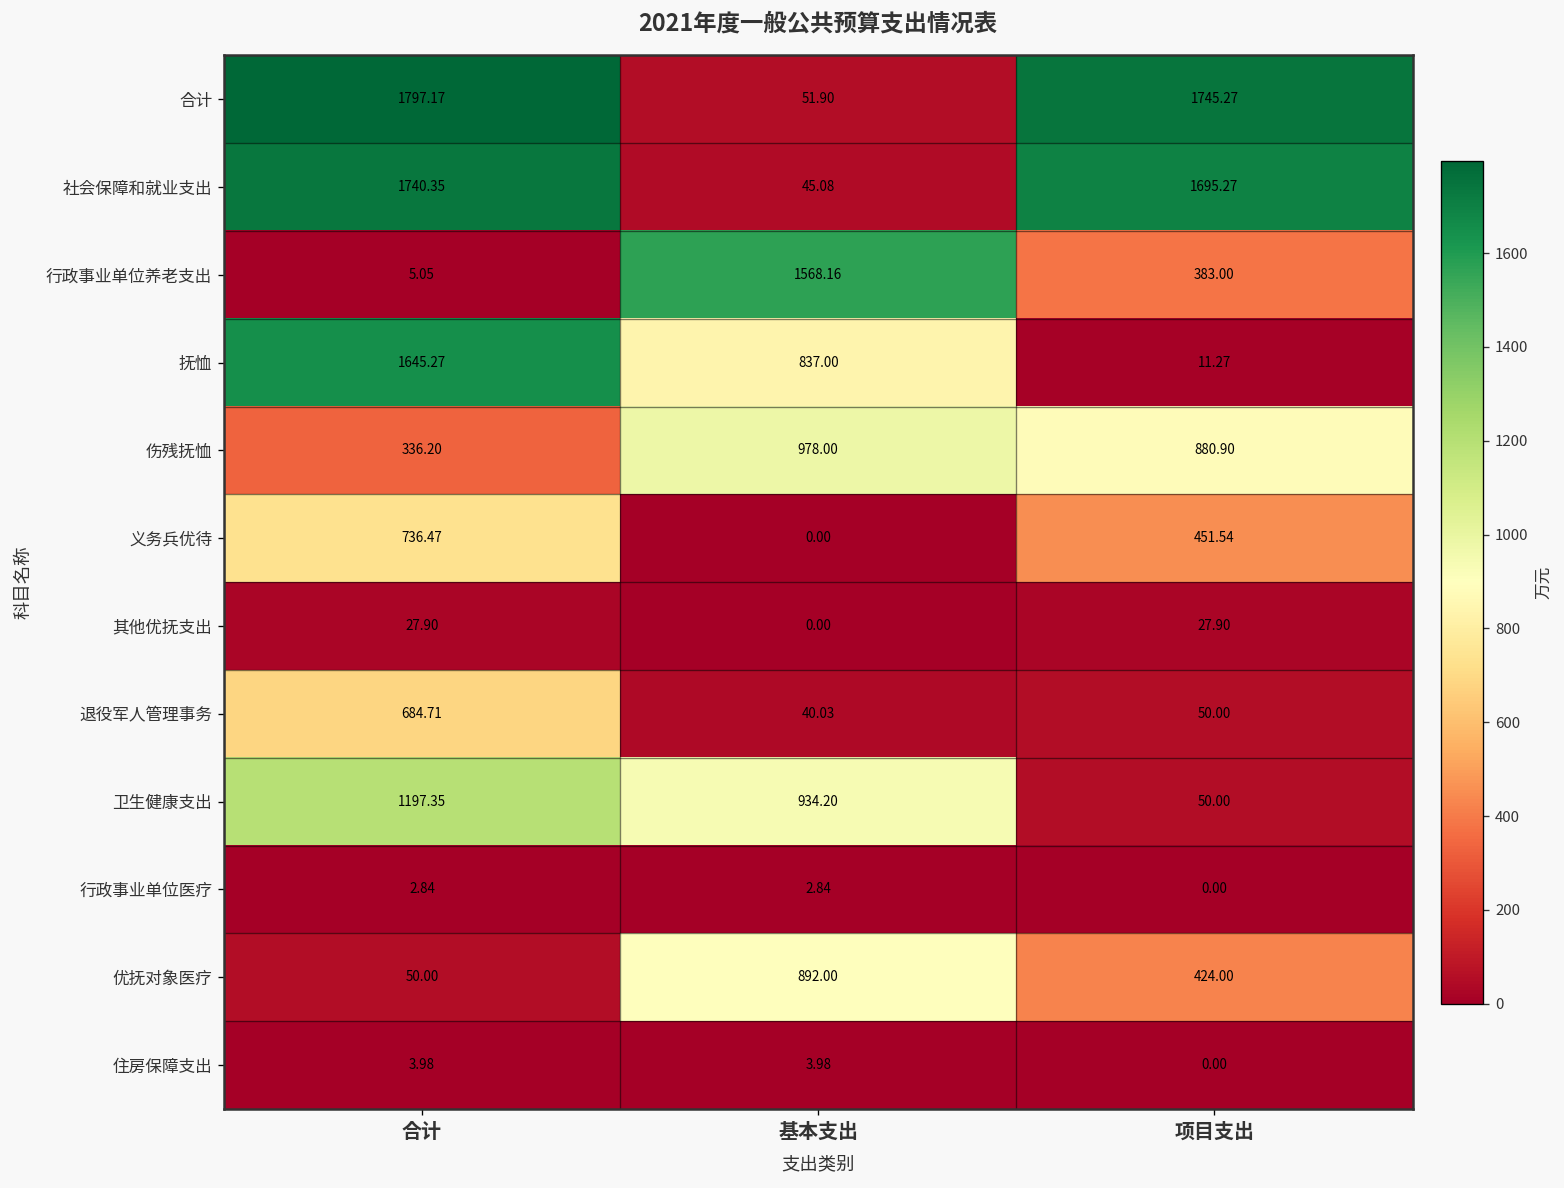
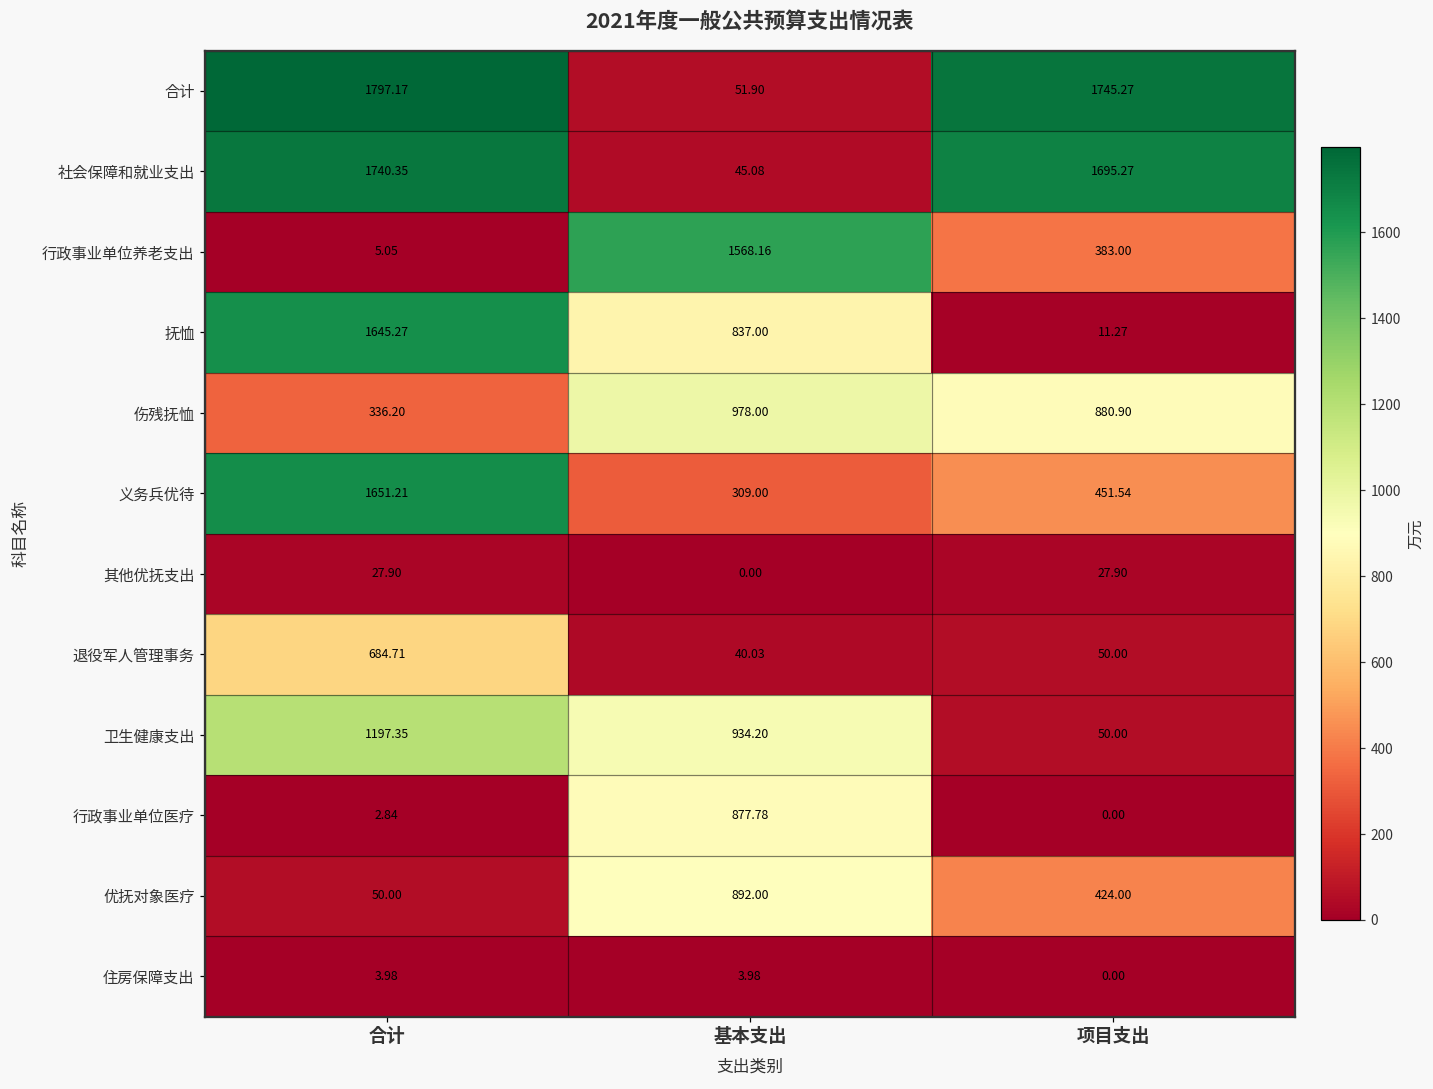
义务兵优待, 合计: 736.47 -> 1651.21
义务兵优待, 基本支出: 0.00 -> 309.00
行政事业单位医疗, 基本支出: 2.84 -> 877.78
